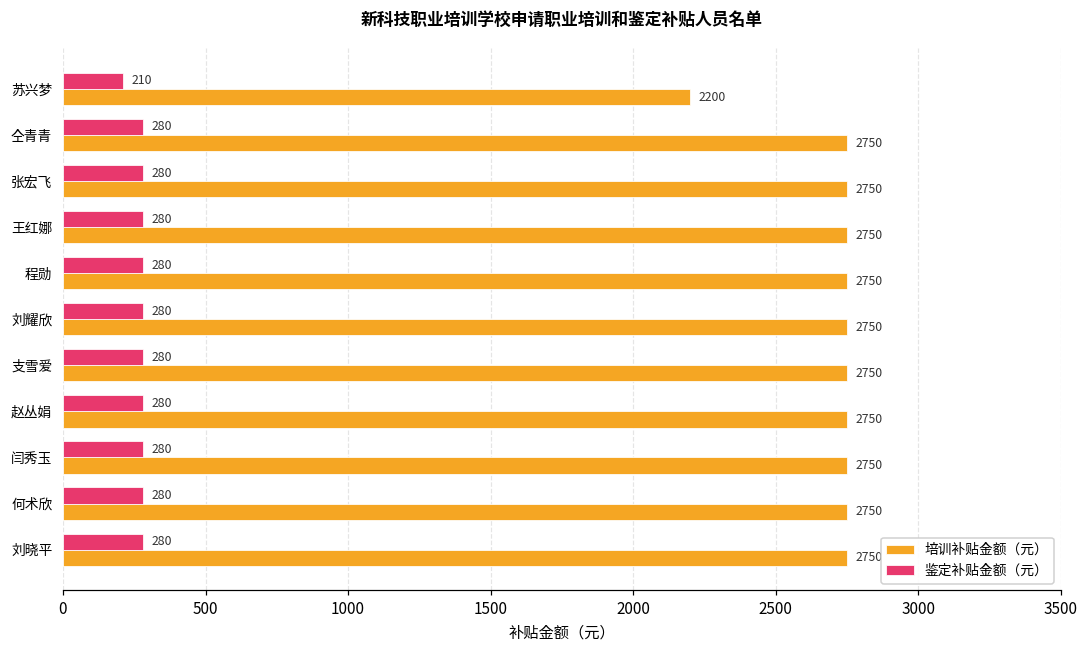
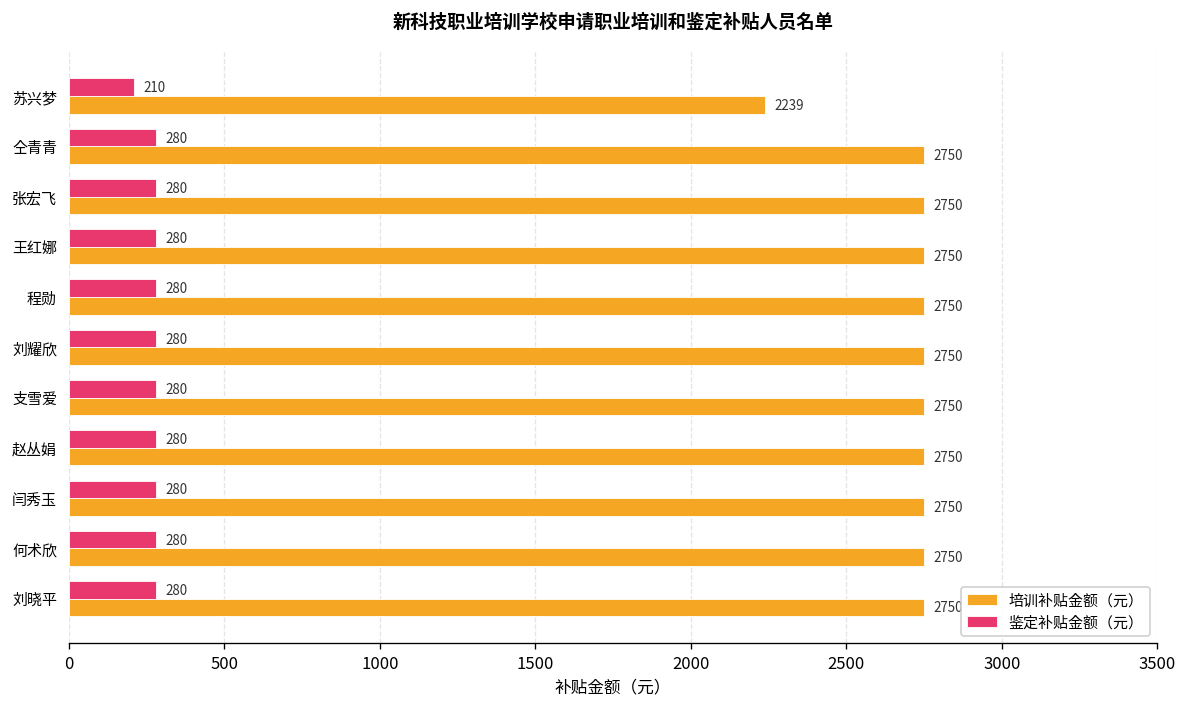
培训补贴金额（元）, 苏兴梦: 2200 -> 2239
